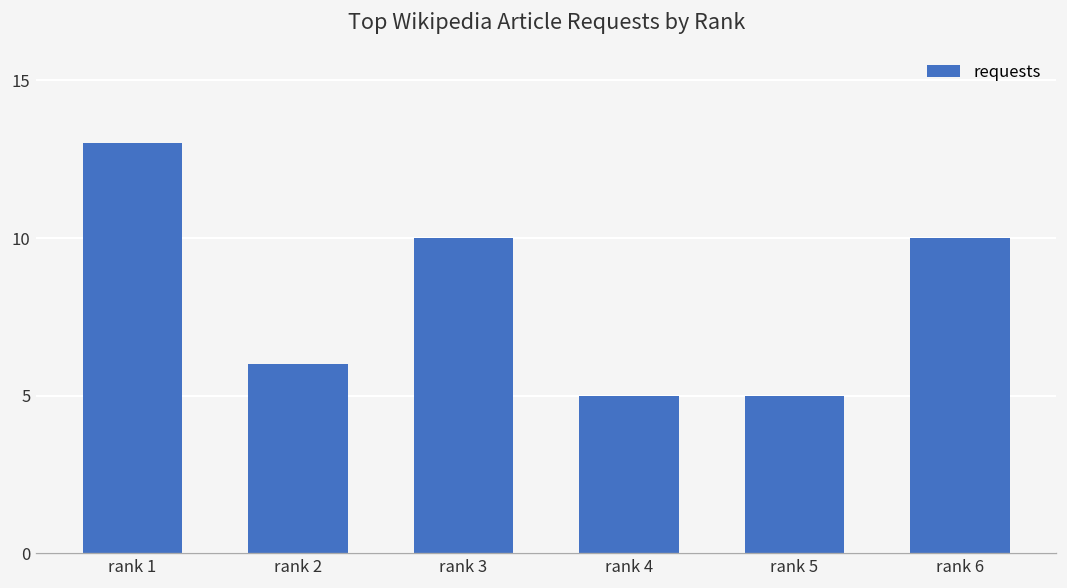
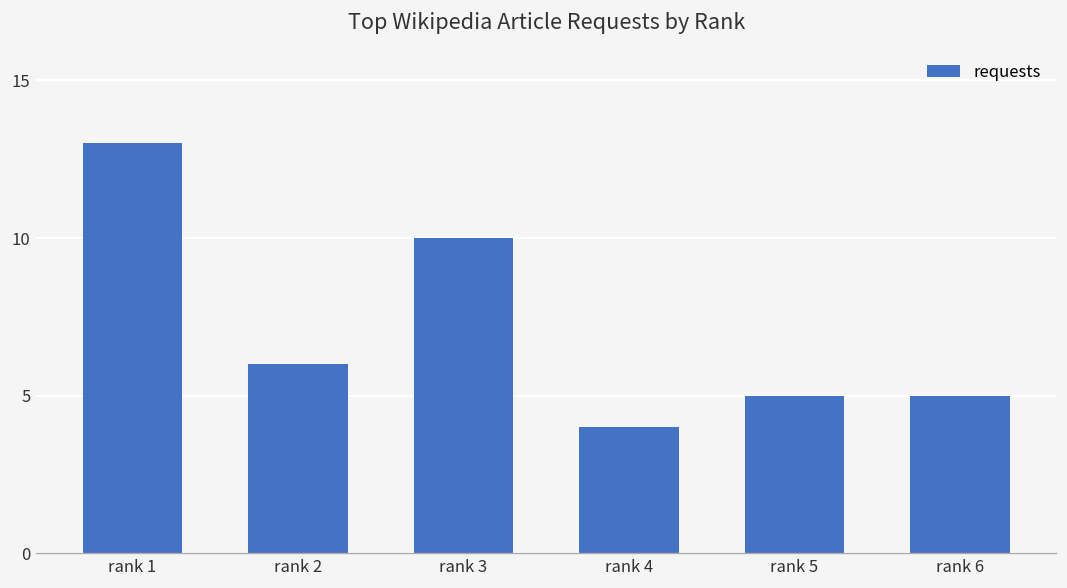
rank 4: 5 -> 4
rank 6: 10 -> 5
